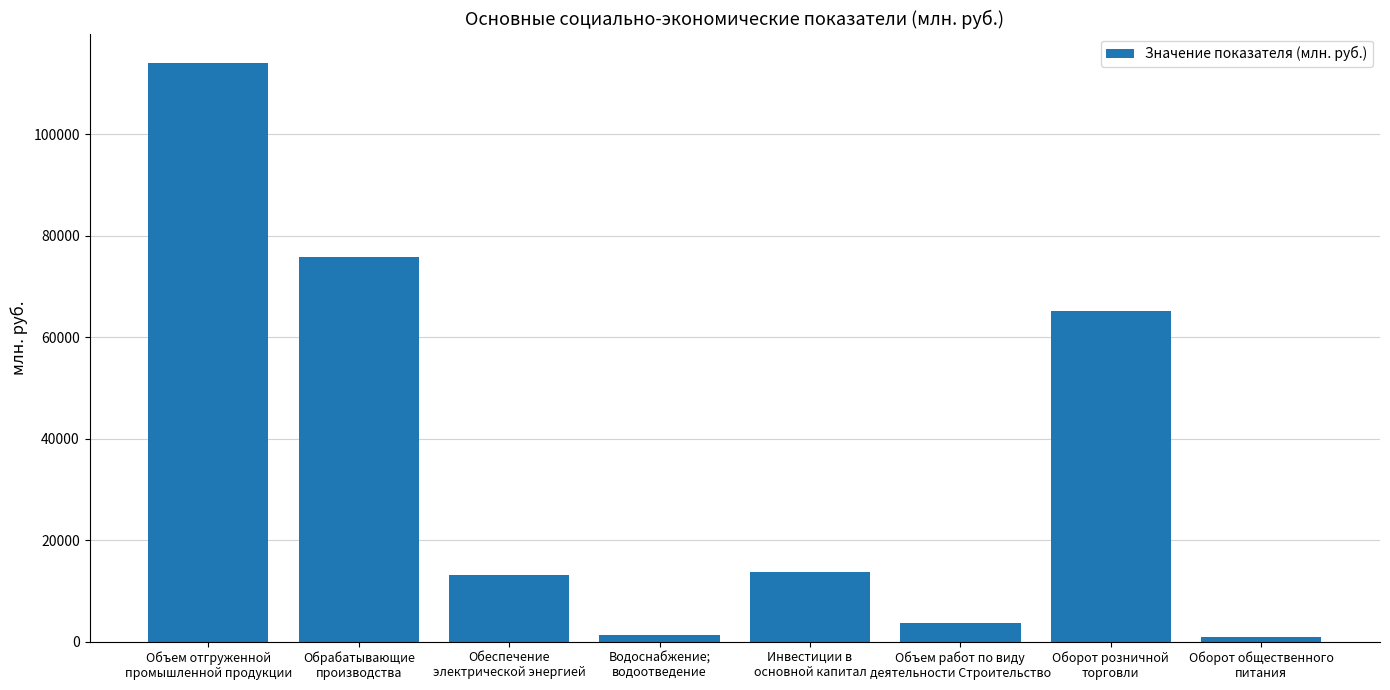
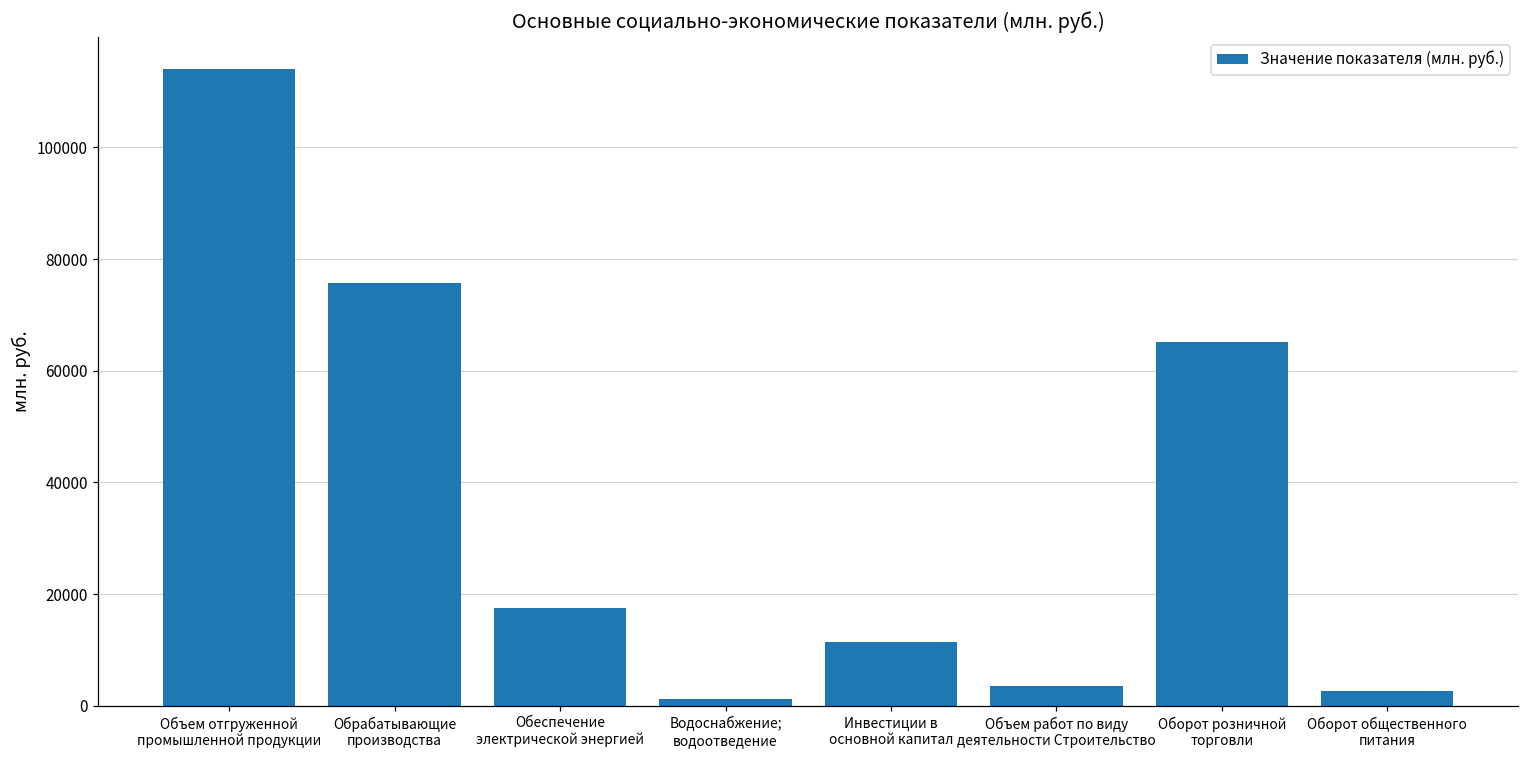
Обеспечение электрической энергией: 13000 -> 18000
Инвестиции в основной капитал: 14000 -> 11000
Оборот общественного питания: 1000 -> 3000
